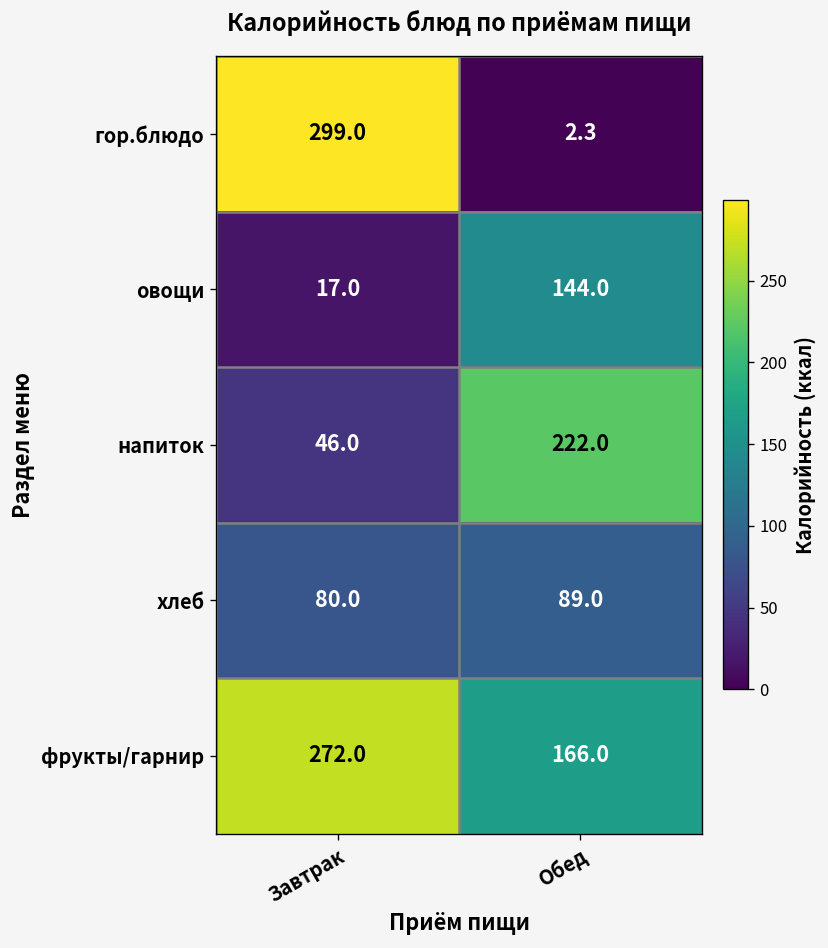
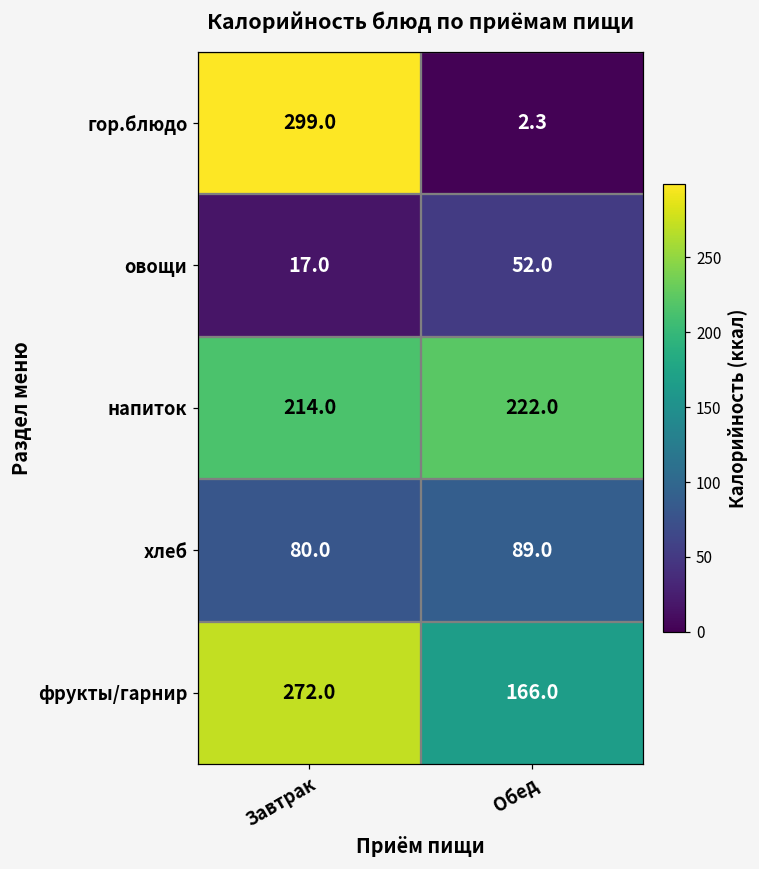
овощи, Обед: 144.0 -> 52.0
напиток, Завтрак: 46.0 -> 214.0
